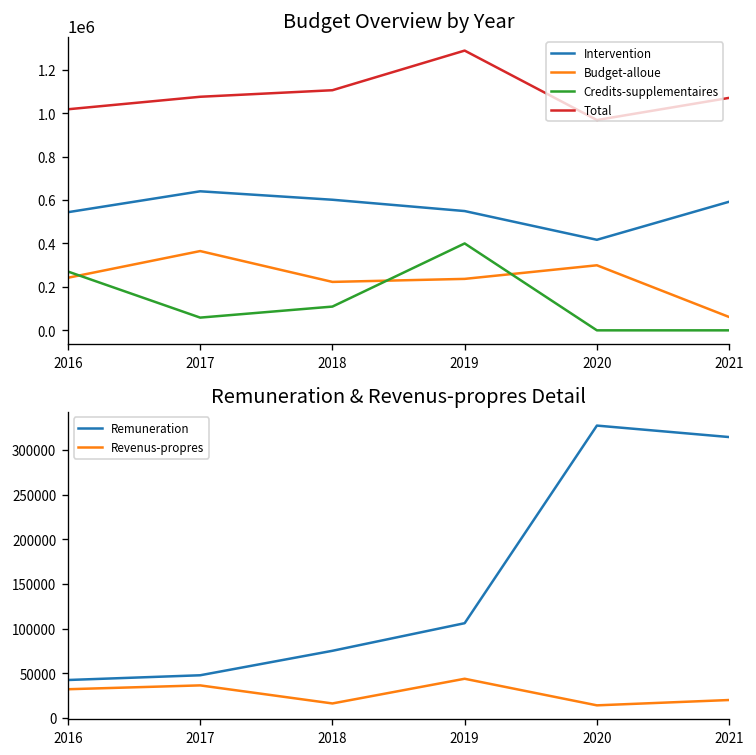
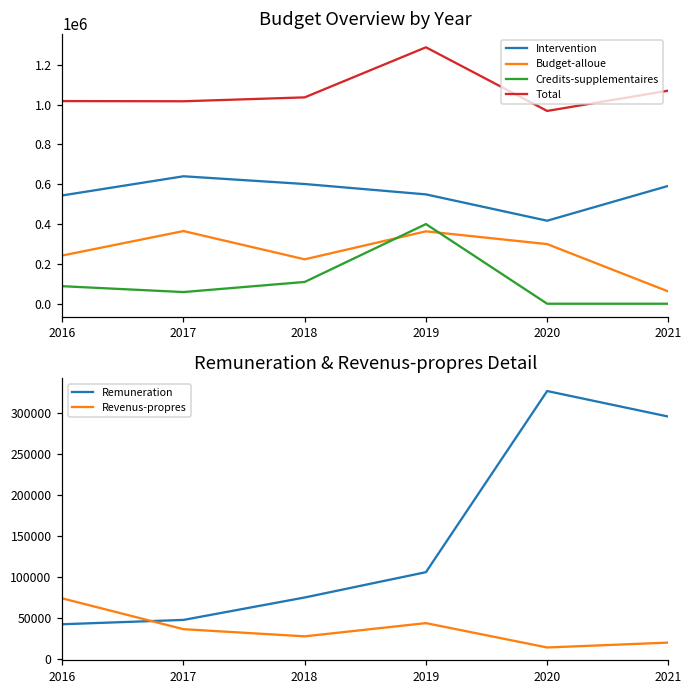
Budget Overview by Year, Credits-supplementaires, 2016: 270000 -> 90000
Budget Overview by Year, Total, 2017: 1080000 -> 1020000
Budget Overview by Year, Total, 2018: 1110000 -> 1040000
Budget Overview by Year, Budget-alloue, 2019: 240000 -> 360000
Remuneration & Revenus-propres Detail, Revenus-propres, 2016: 30000 -> 70000
Remuneration & Revenus-propres Detail, Revenus-propres, 2018: 20000 -> 30000
Remuneration & Revenus-propres Detail, Remuneration, 2021: 310000 -> 300000
